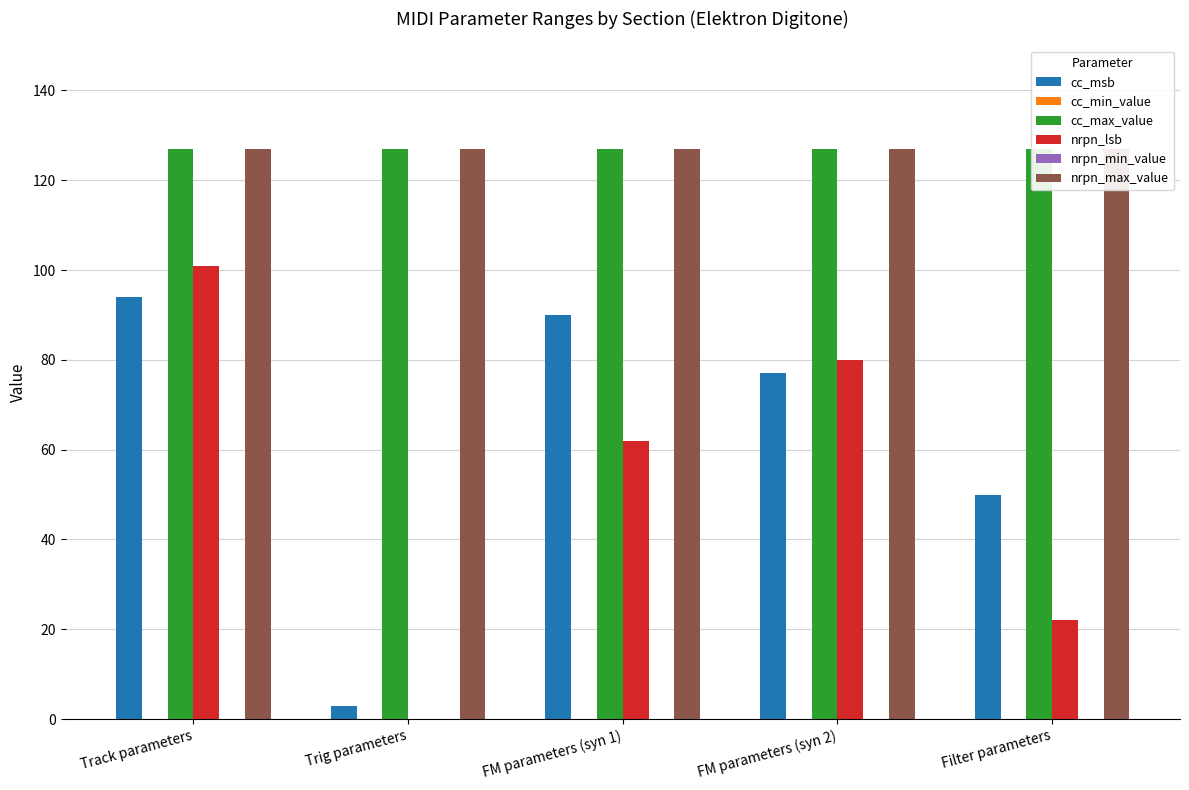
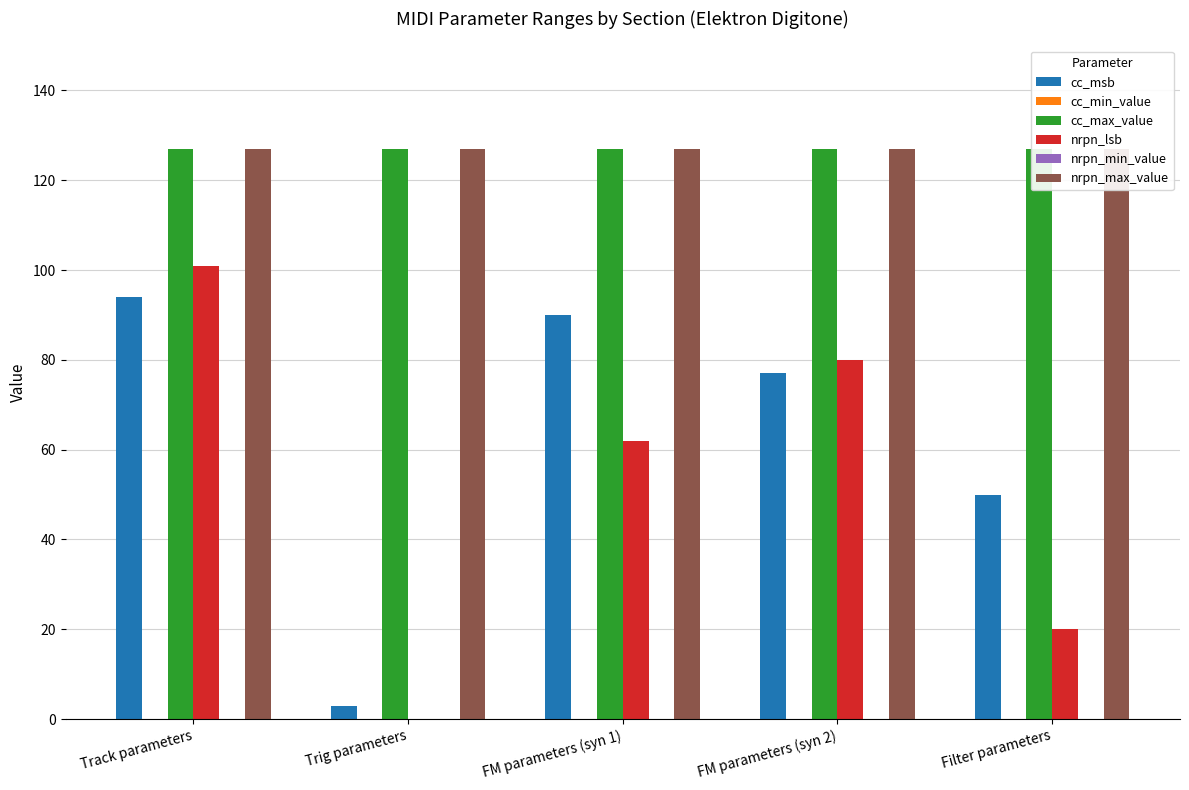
nrpn_lsb, Filter parameters: 22 -> 20
